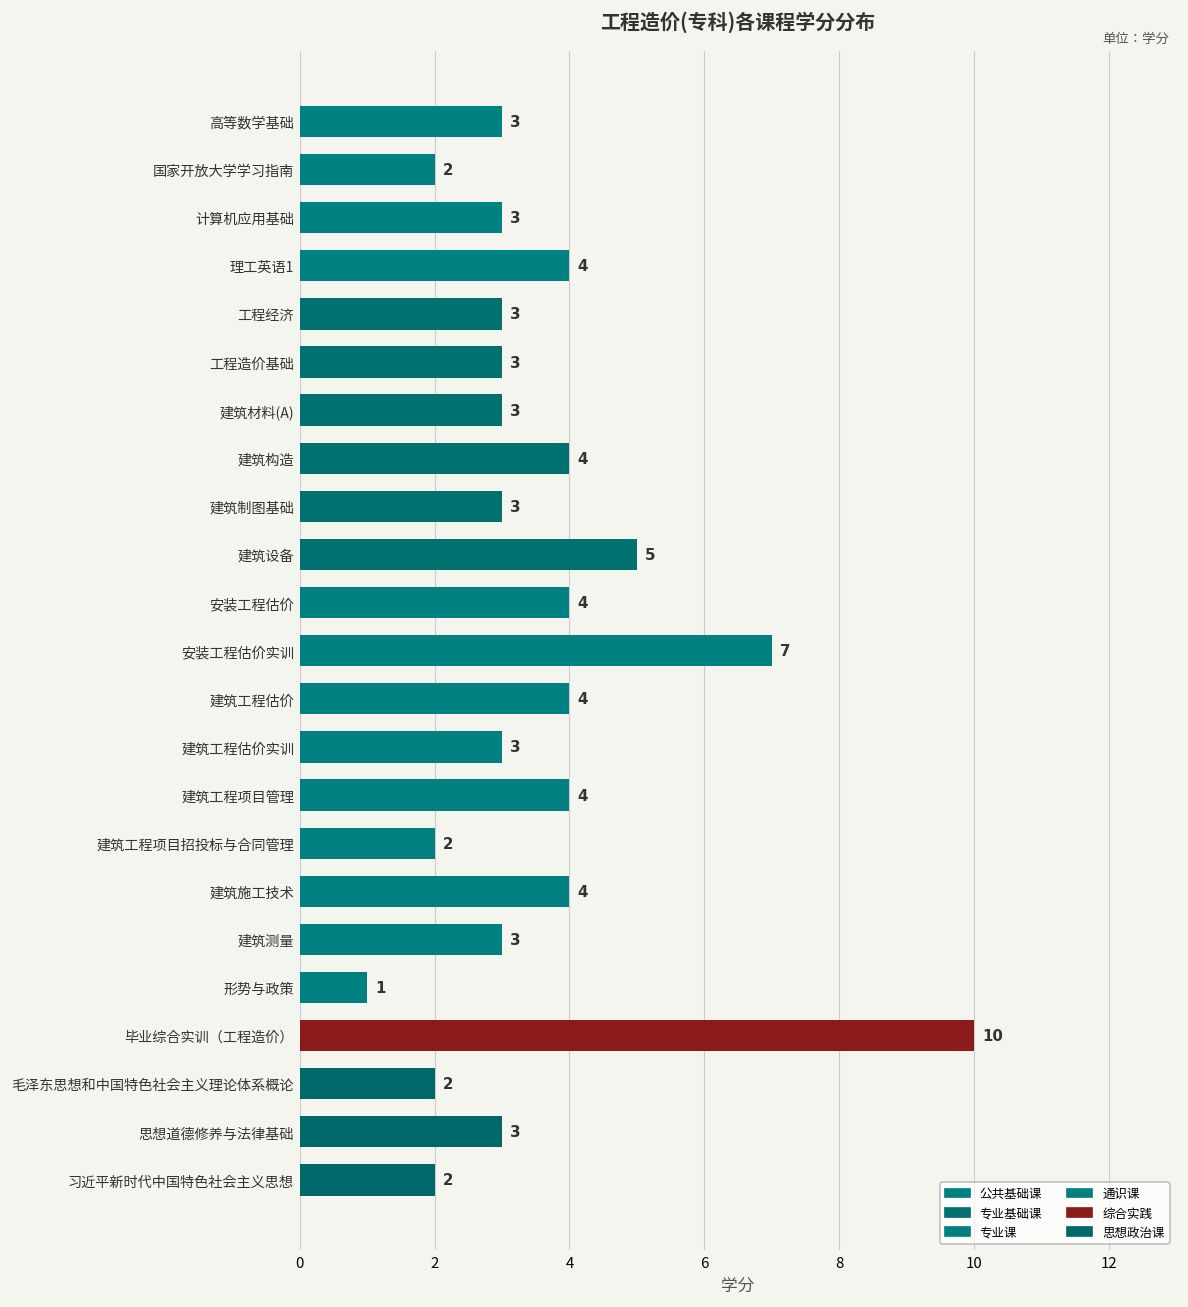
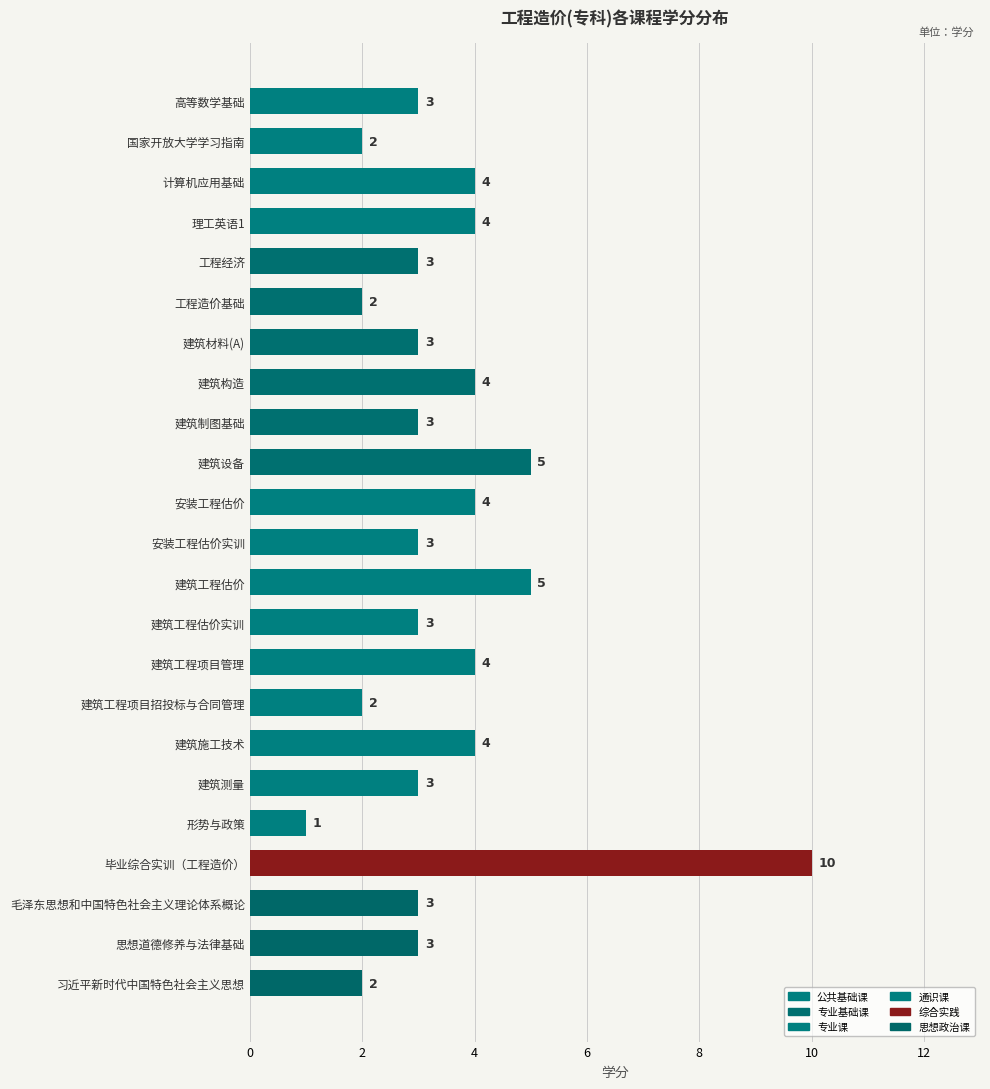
计算机应用基础: 3 -> 4
工程造价基础: 3 -> 2
安装工程估价实训: 7 -> 3
建筑工程估价: 4 -> 5
毛泽东思想和中国特色社会主义理论体系概论: 2 -> 3
